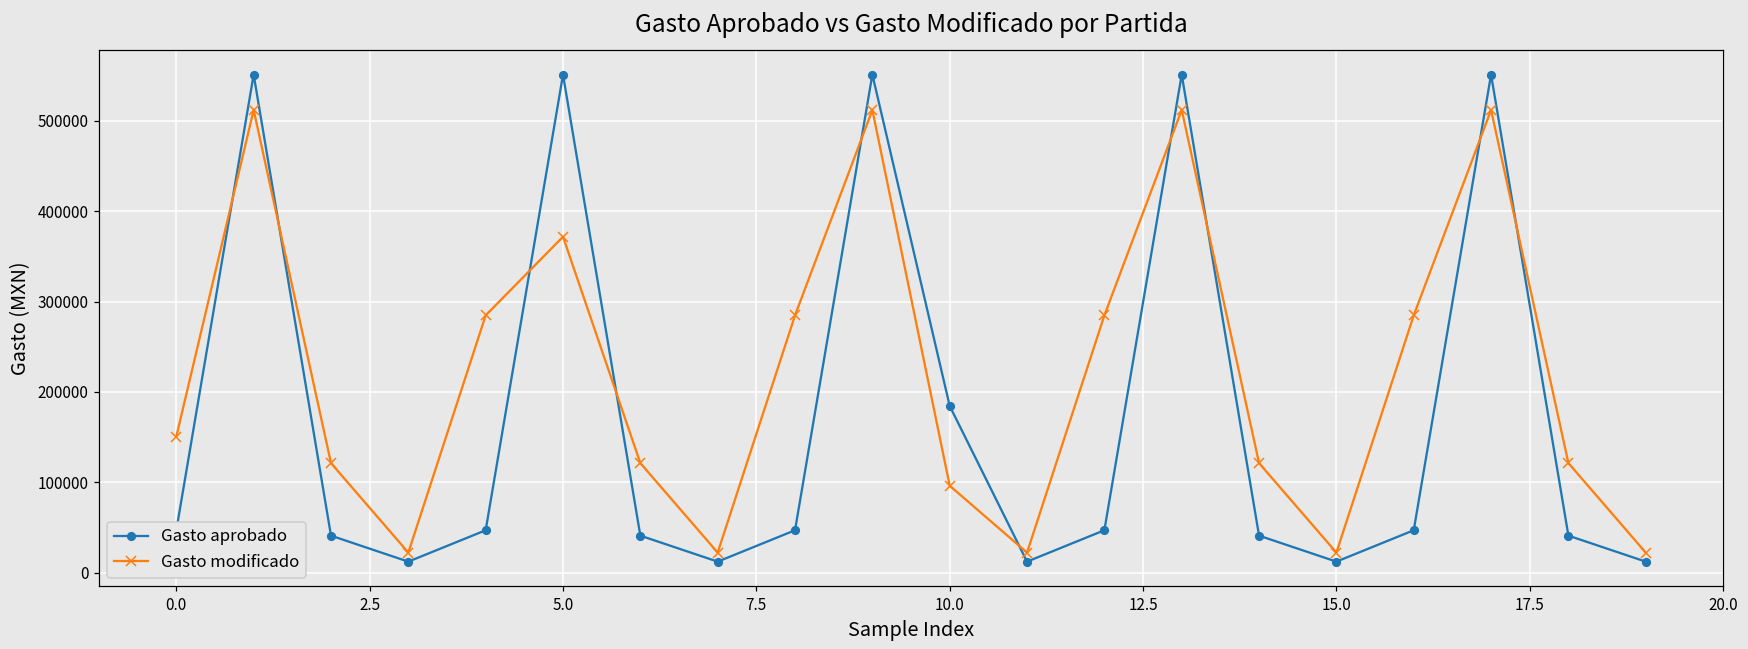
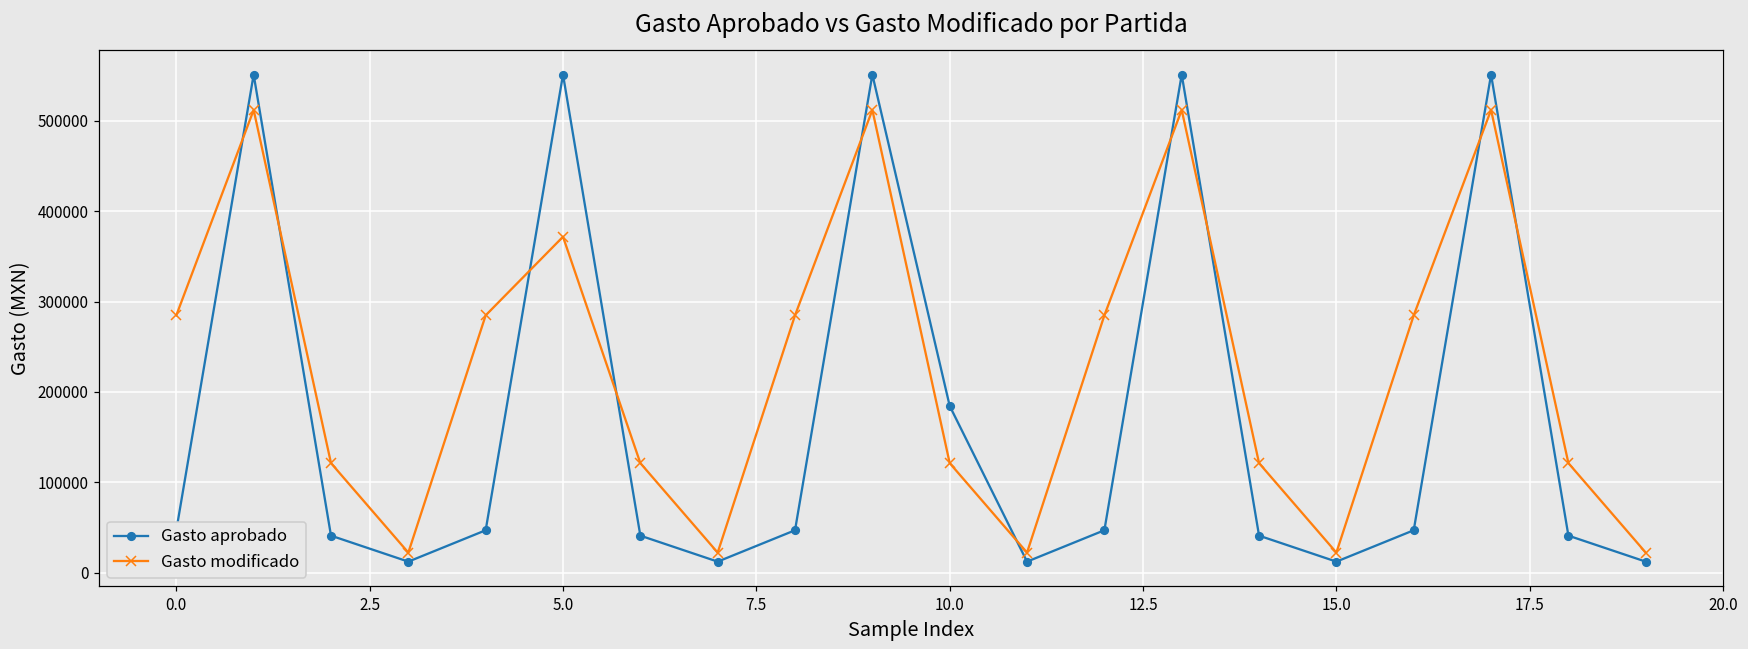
Gasto modificado, 0.0: 150000 -> 280000
Gasto modificado, 10.0: 100000 -> 120000
